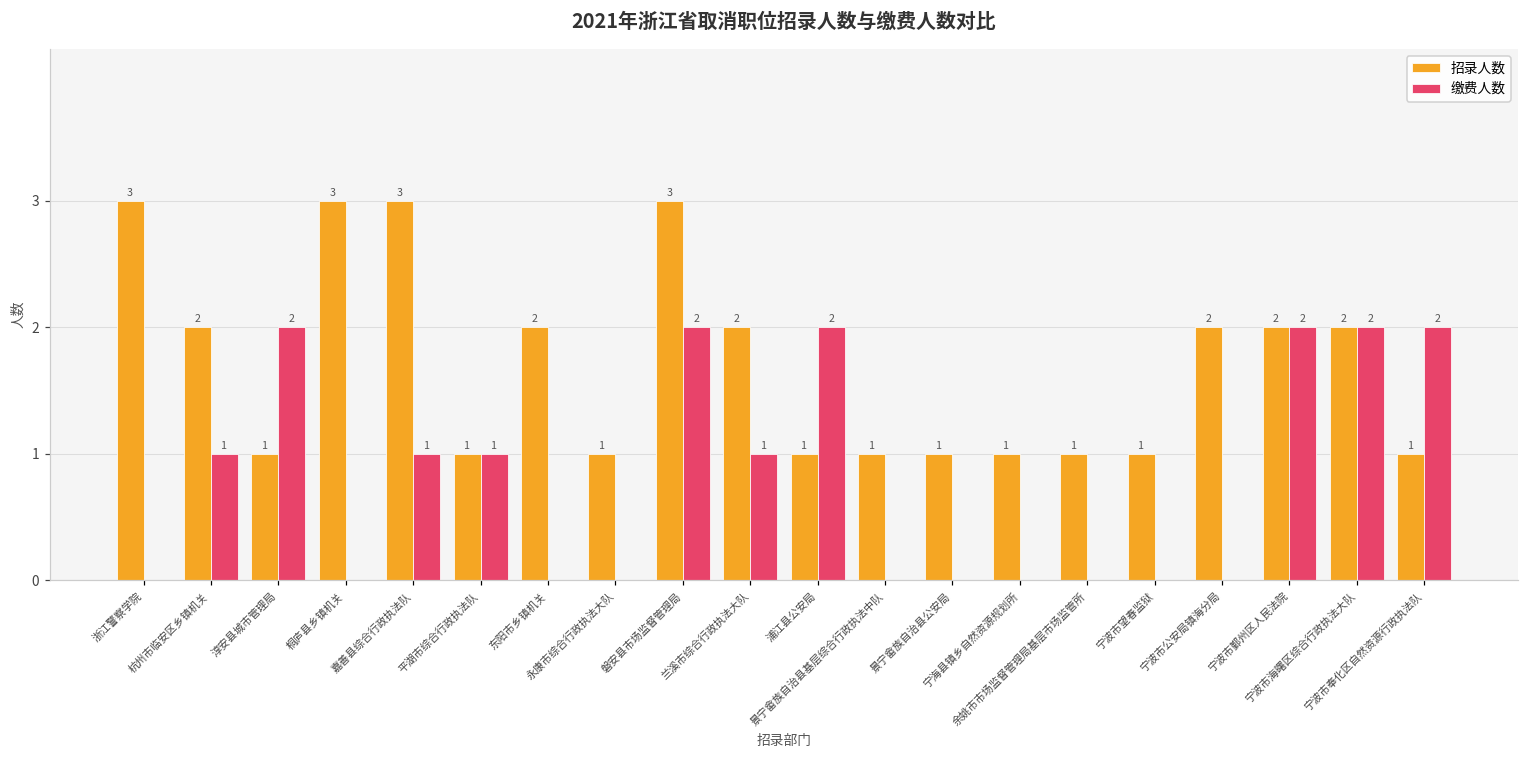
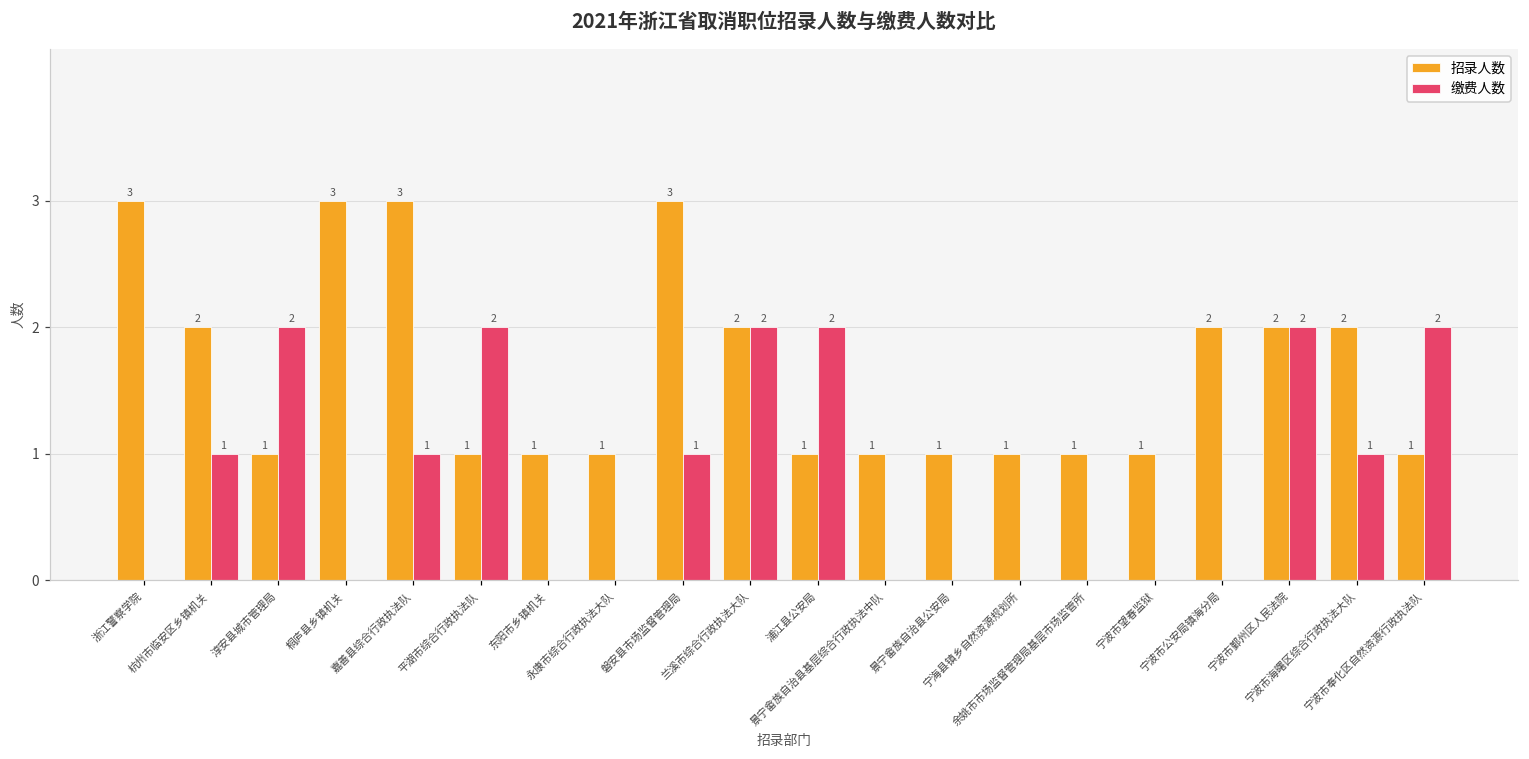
缴费人数, 平湖市综合行政执法队: 1 -> 2
招录人数, 东阳市乡镇机关: 2 -> 1
缴费人数, 磐安县市场监督管理局: 2 -> 1
缴费人数, 兰溪市综合行政执法大队: 1 -> 2
缴费人数, 宁波市海曙区综合行政执法大队: 2 -> 1
